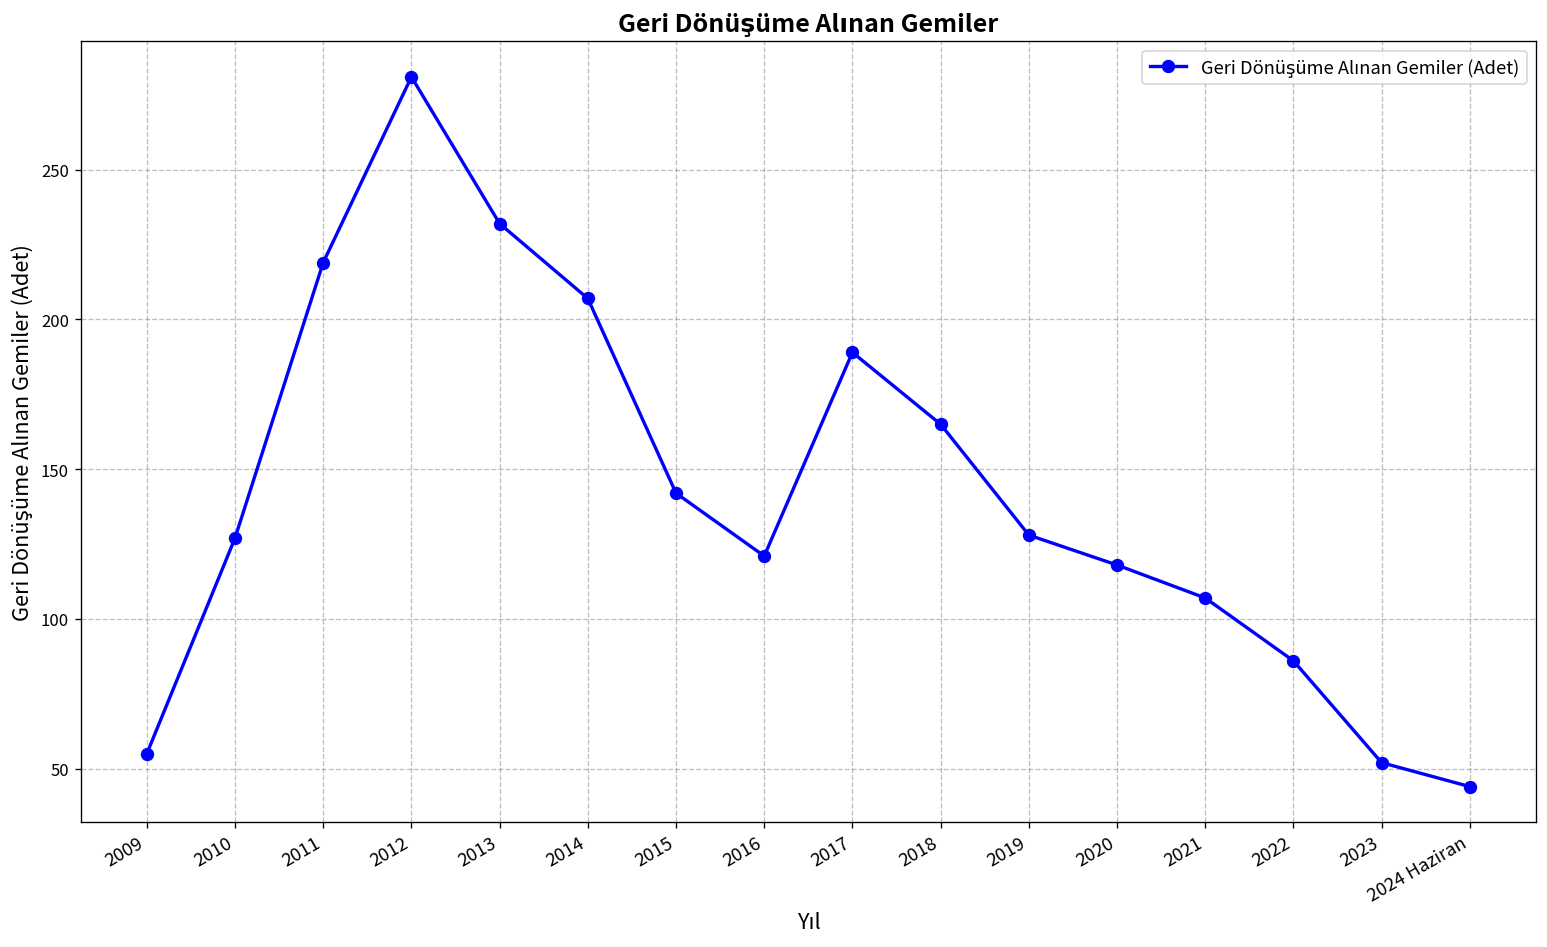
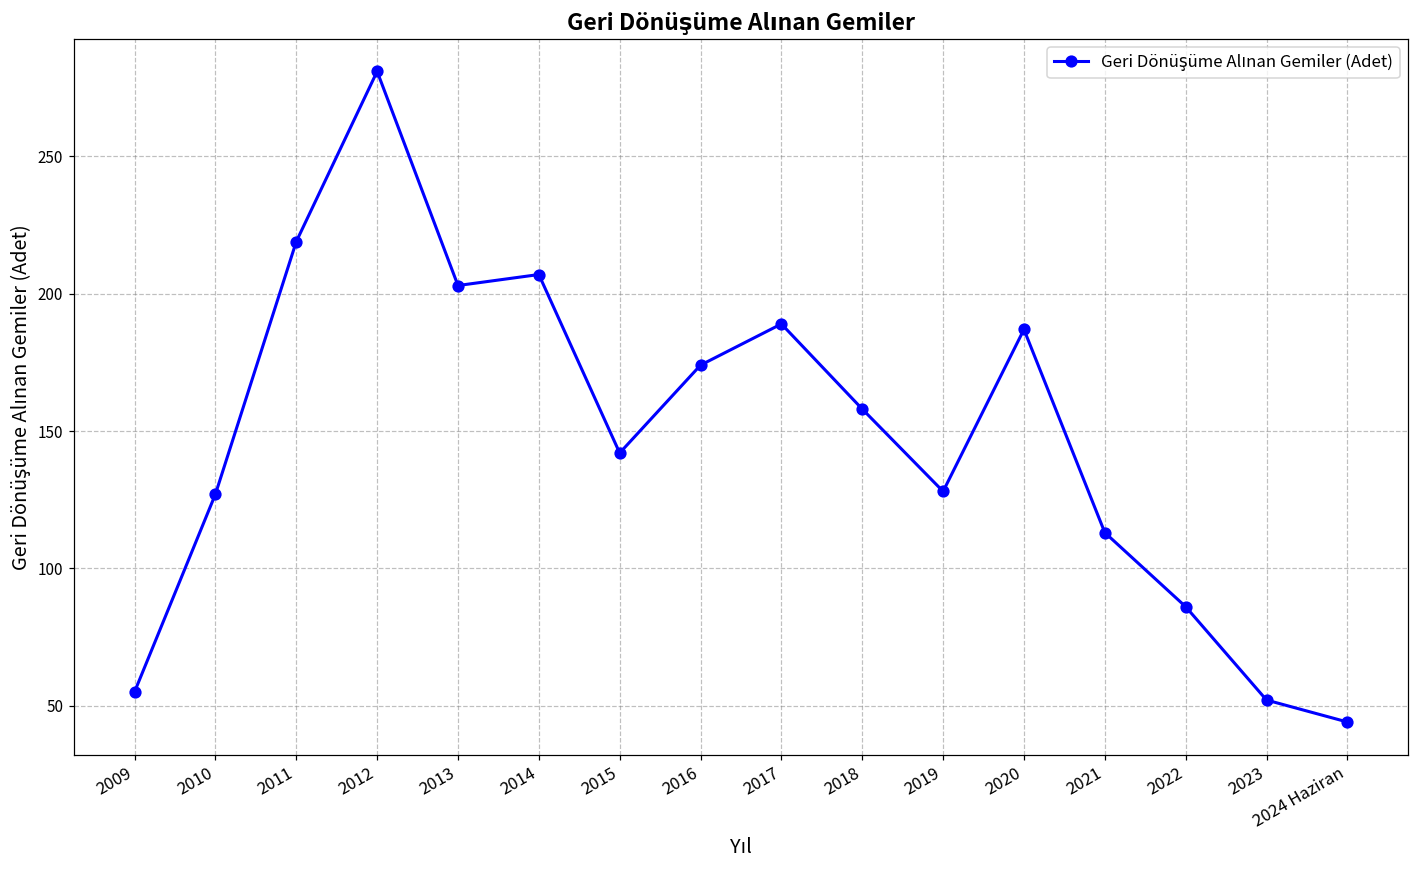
2013: 232 -> 203
2016: 121 -> 174
2018: 165 -> 158
2020: 118 -> 187
2021: 107 -> 113
